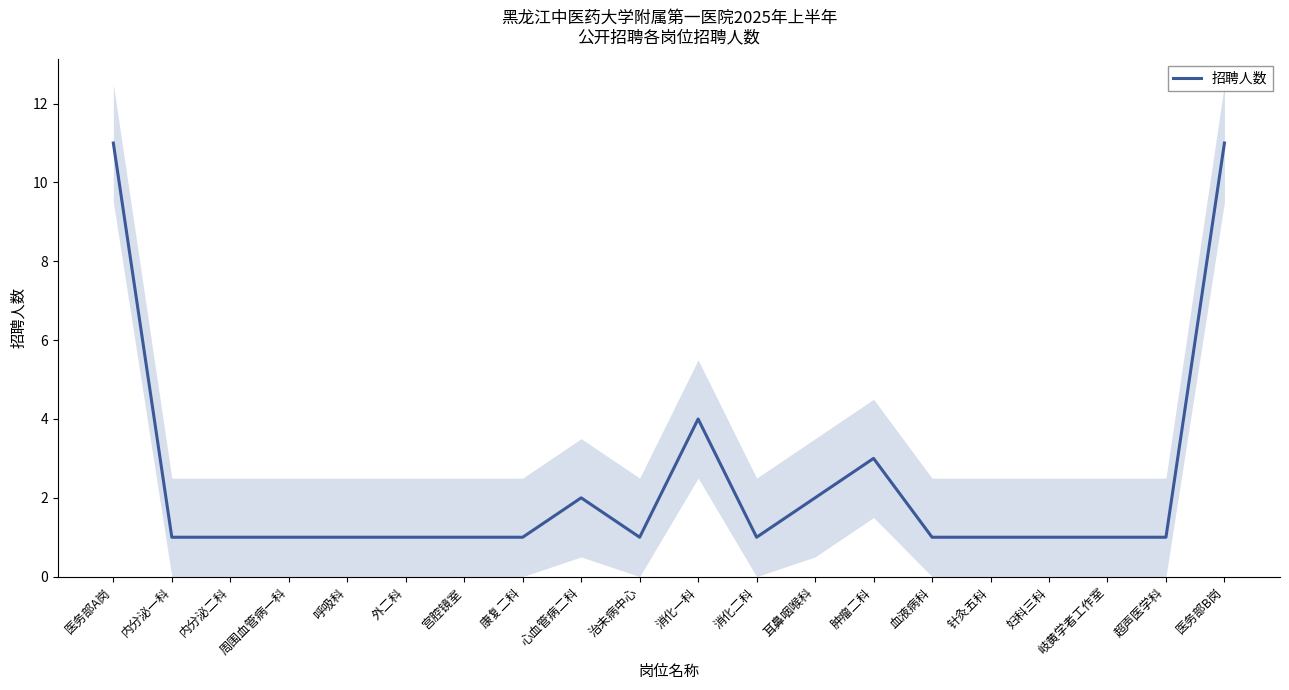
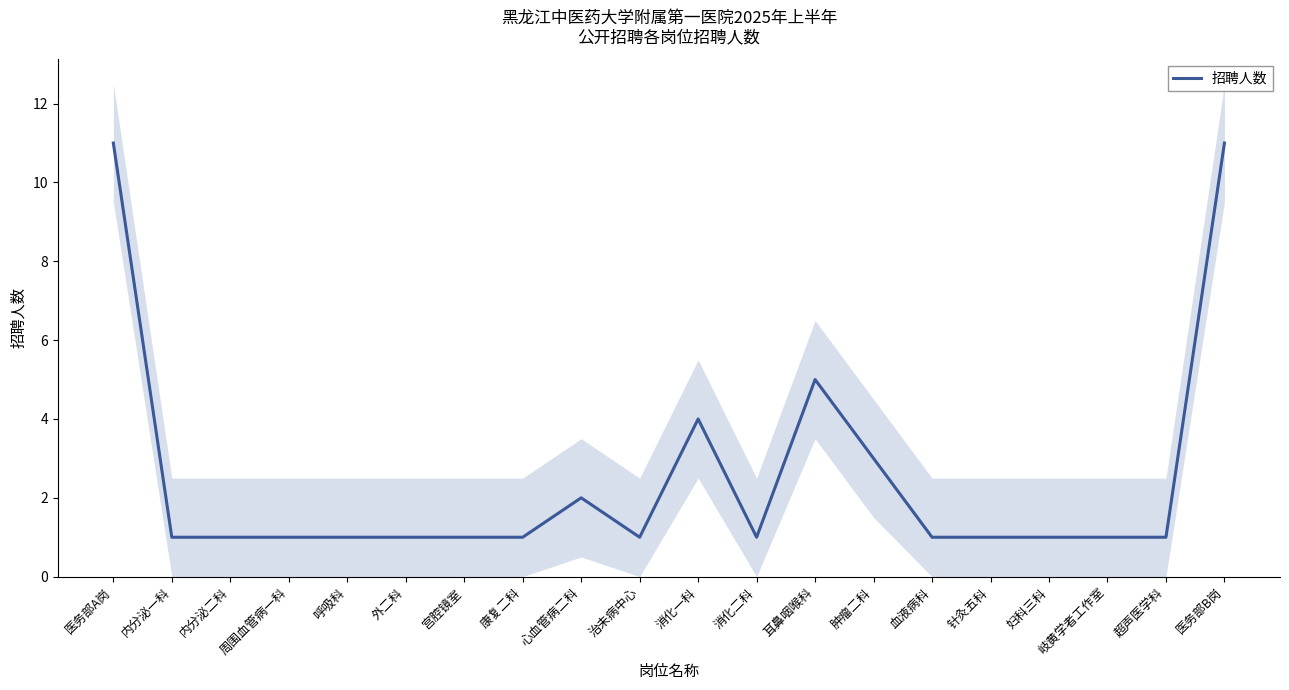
招聘人数, 耳鼻咽喉科: 2 -> 5
